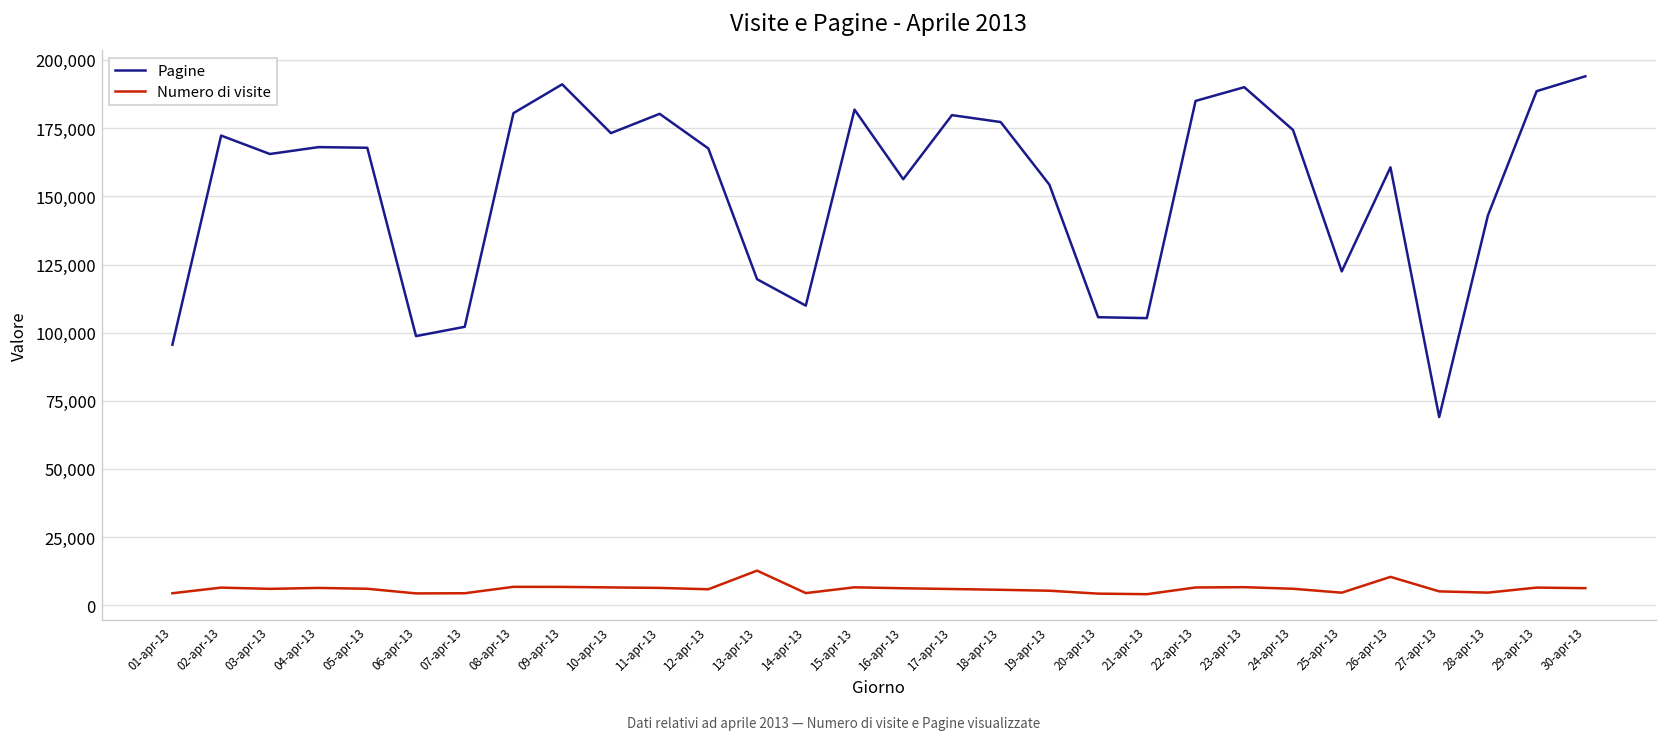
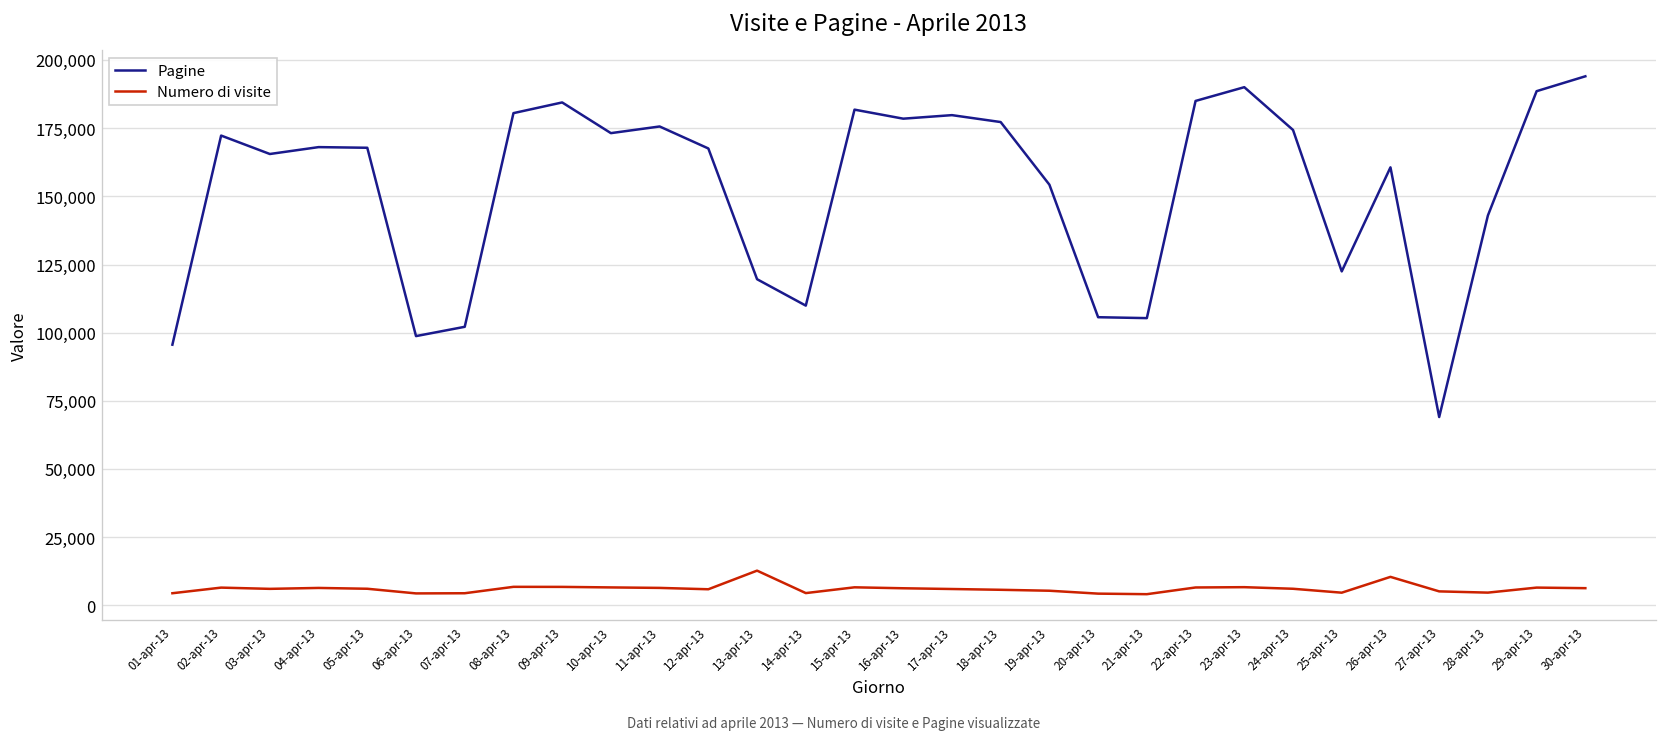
Pagine, 09-apr-13: 191,000 -> 184,000
Pagine, 11-apr-13: 180,000 -> 176,000
Pagine, 16-apr-13: 156,000 -> 179,000
